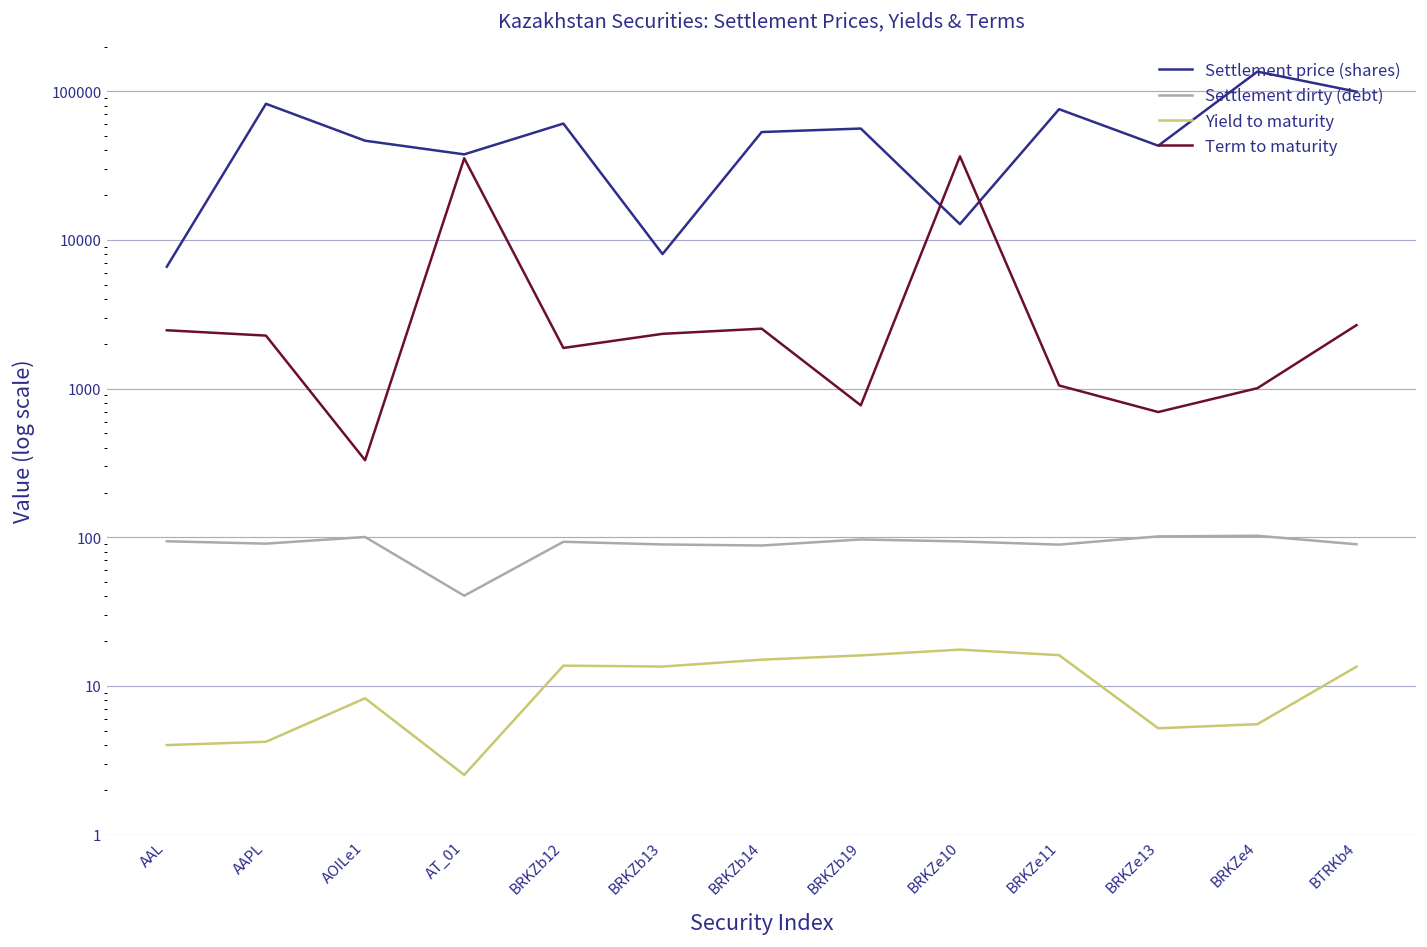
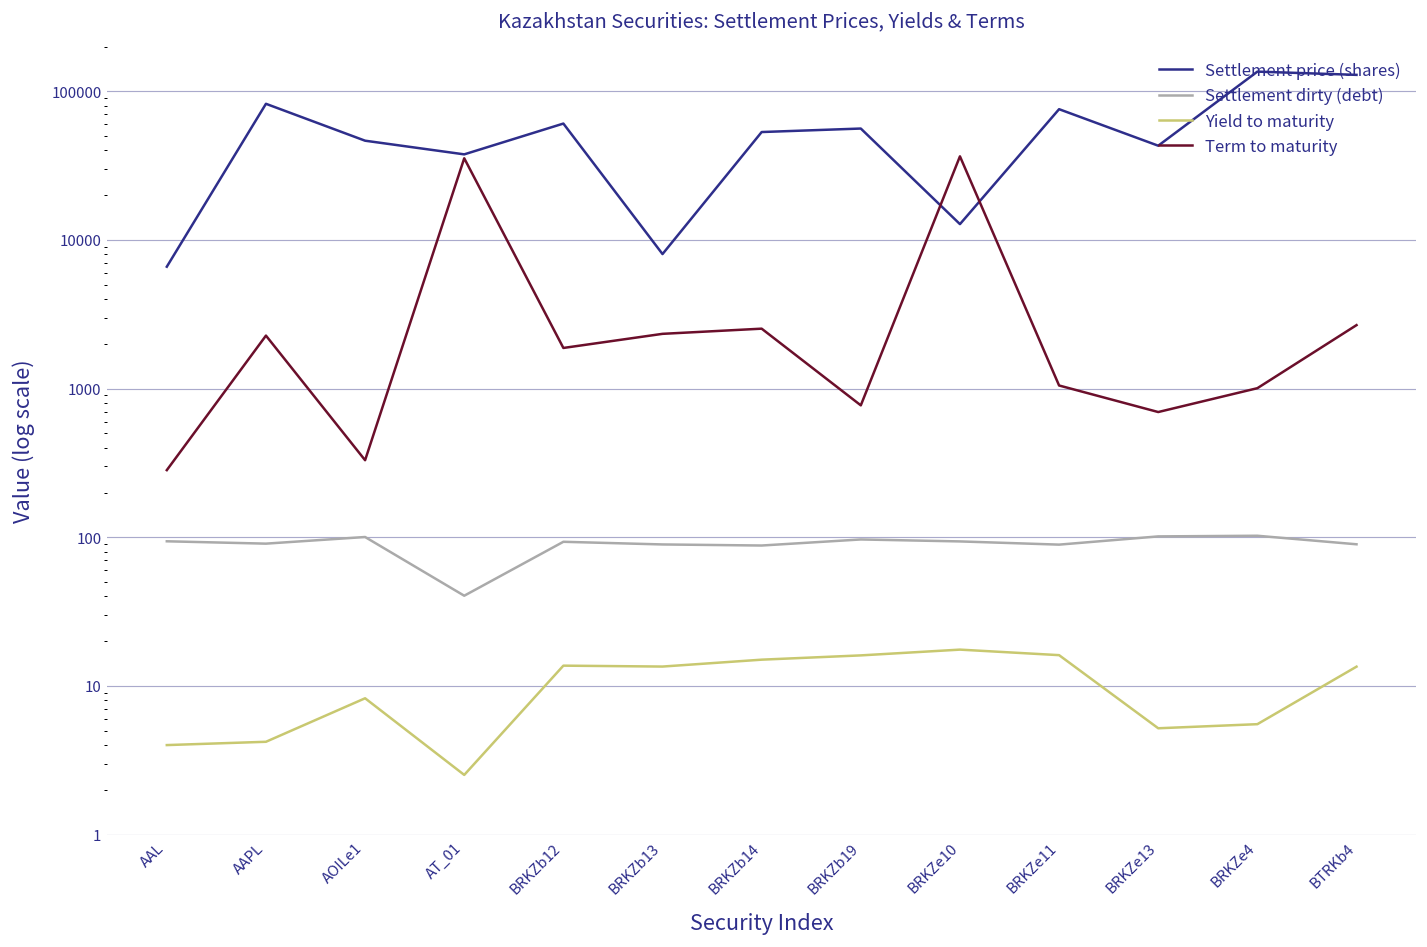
Term to maturity, AAL: 2500 -> 280
Settlement price (shares), BTRKb4: 100000 -> 130000
